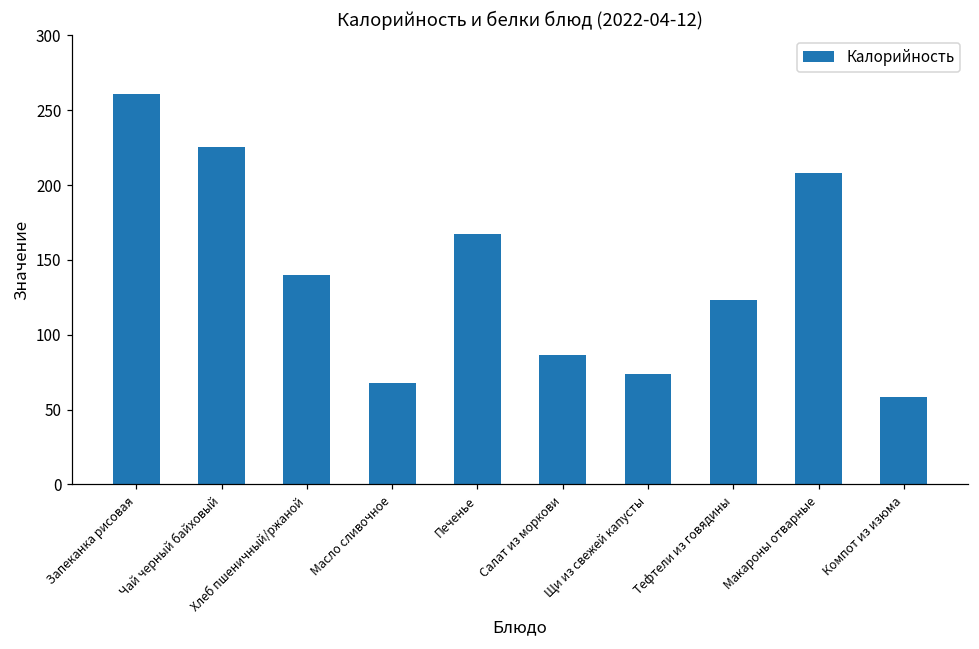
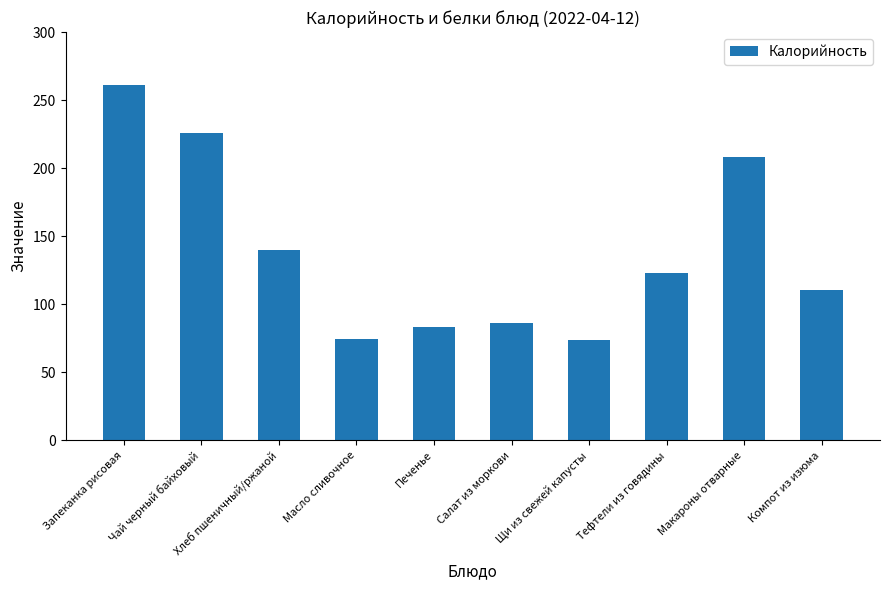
Масло сливочное: 68 -> 75
Печенье: 167 -> 83
Компот из изюма: 59 -> 110
